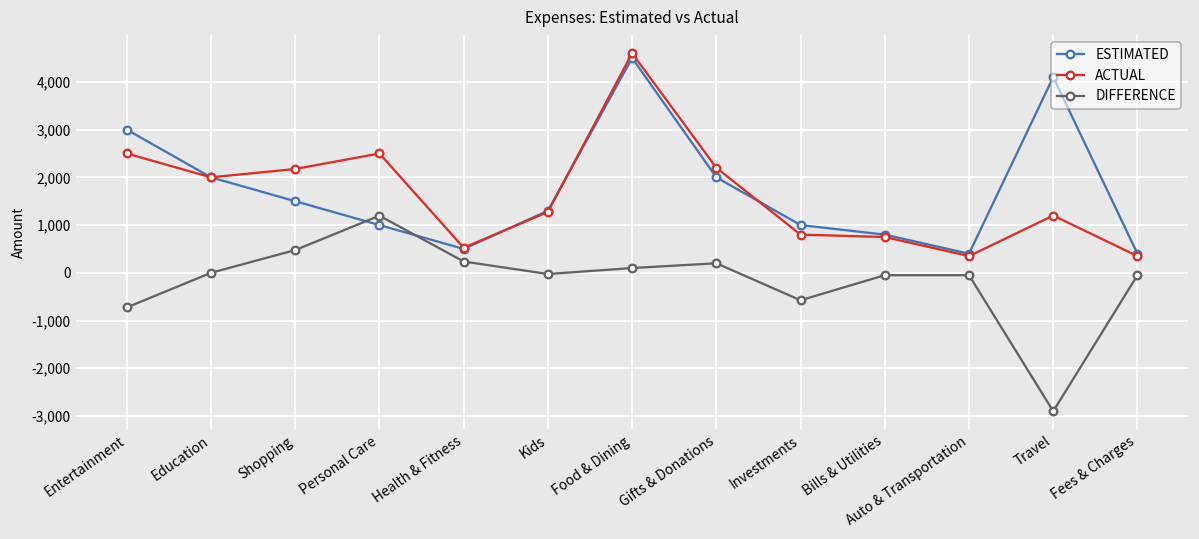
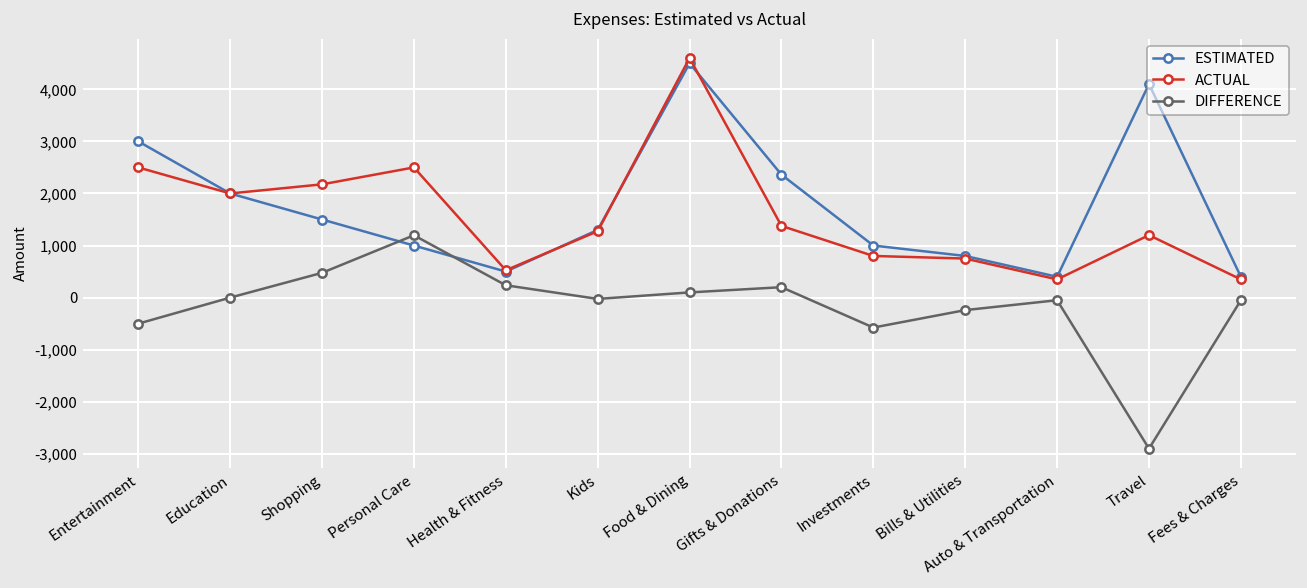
DIFFERENCE, Entertainment: -700 -> -500
ESTIMATED, Gifts & Donations: 2,000 -> 2,400
ACTUAL, Gifts & Donations: 2,200 -> 1,400
DIFFERENCE, Bills & Utilities: -100 -> -200
